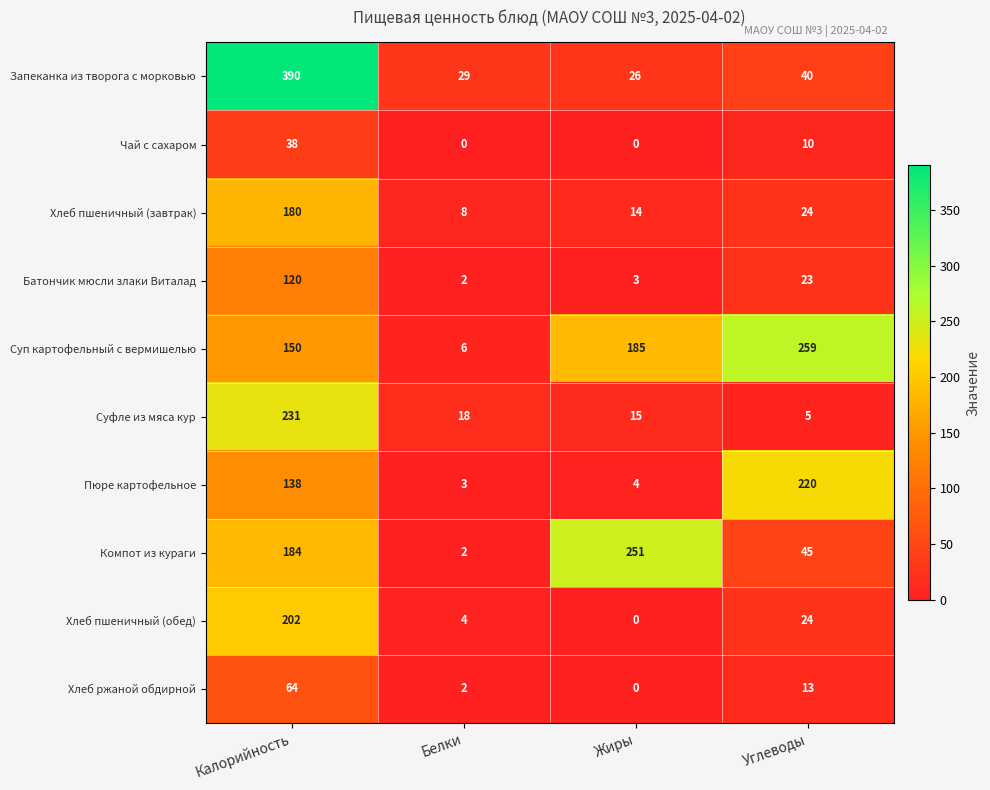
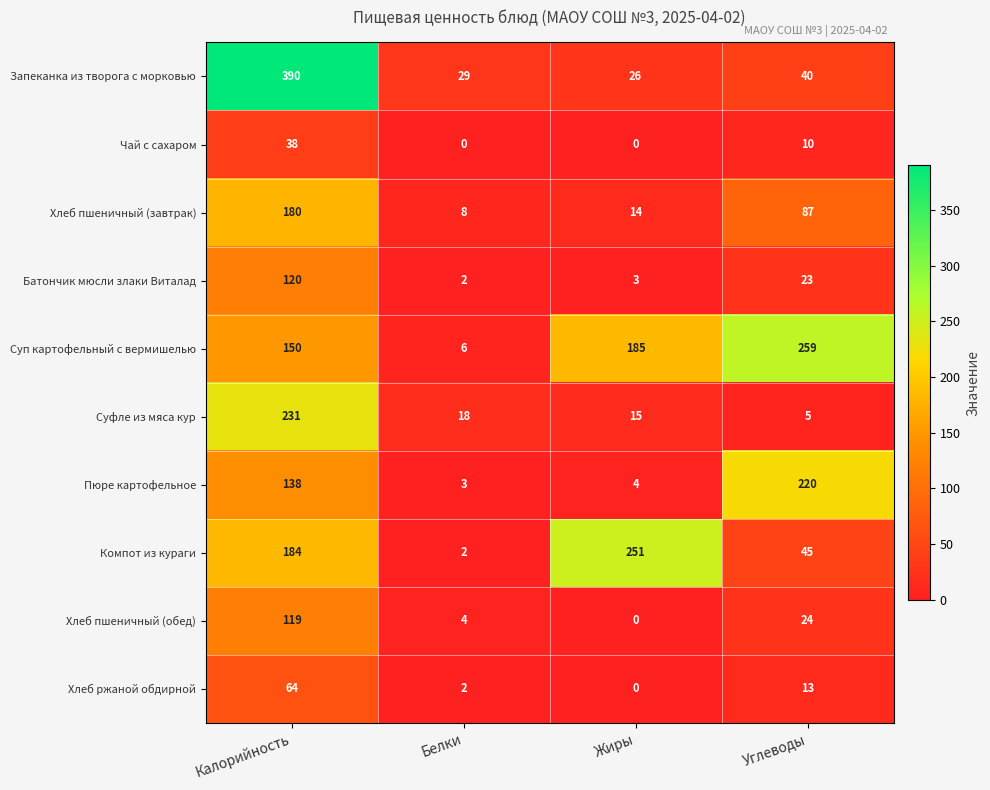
Хлеб пшеничный (завтрак), Углеводы: 24 -> 87
Хлеб пшеничный (обед), Калорийность: 202 -> 119
